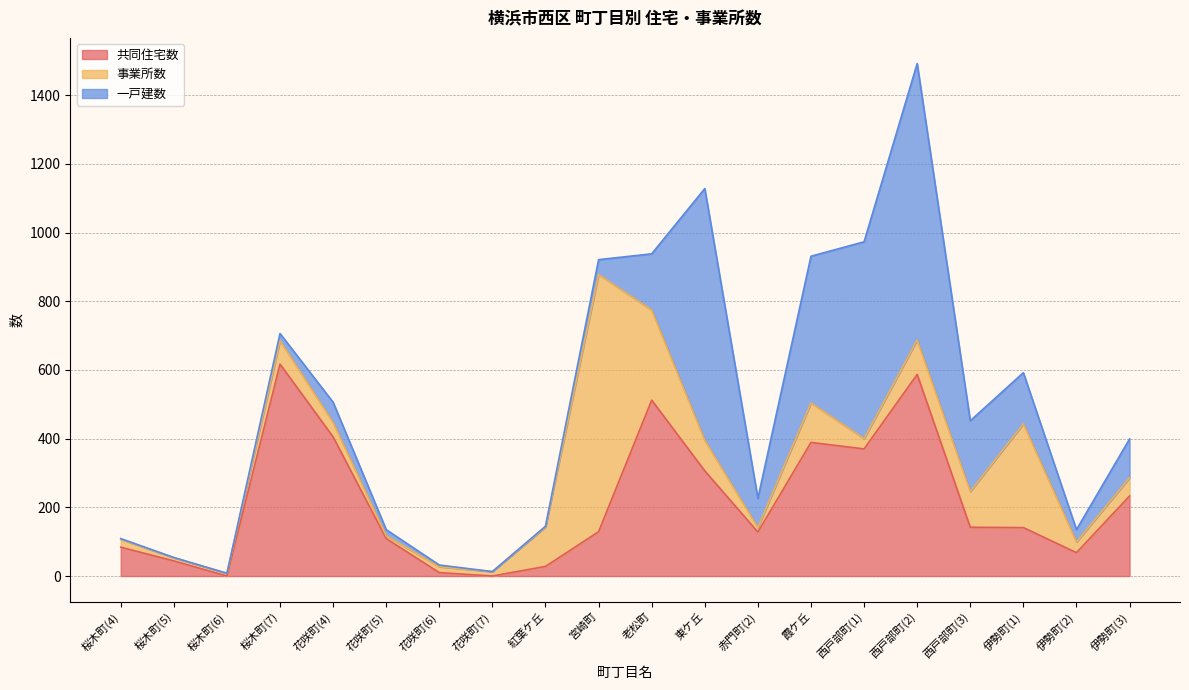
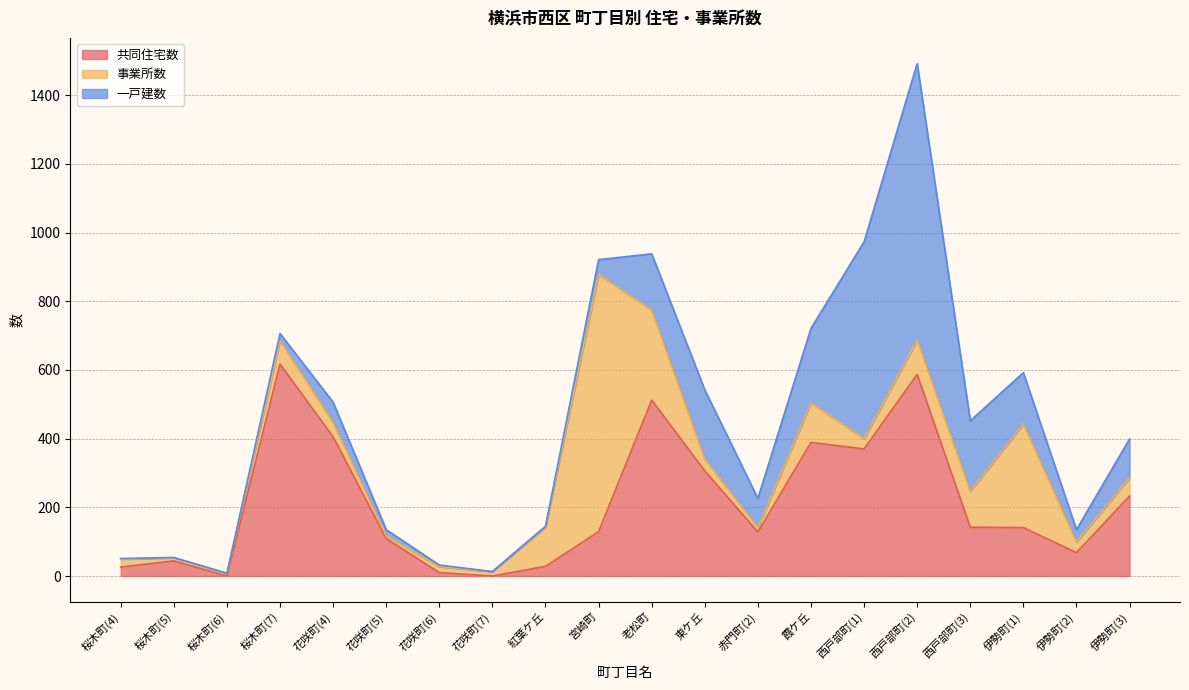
共同住宅数, 桜木町(4): 80 -> 30
事業所数, 東ケ丘: 90 -> 30
一戸建数, 東ケ丘: 730 -> 200
一戸建数, 霞ケ丘: 430 -> 220
